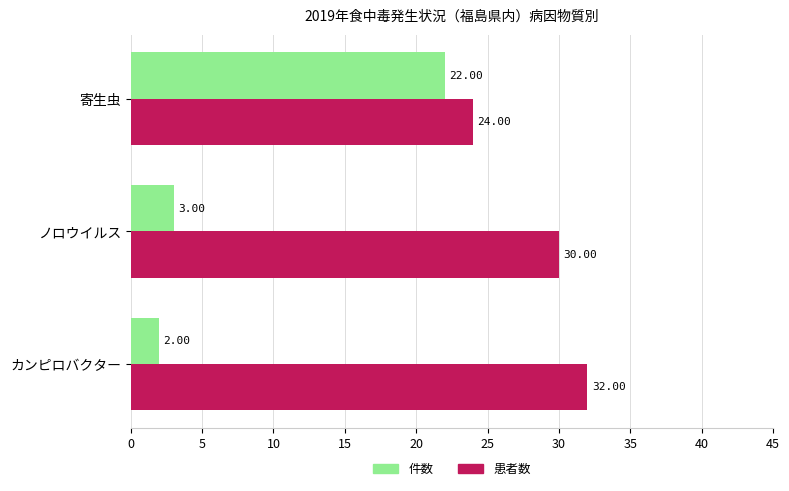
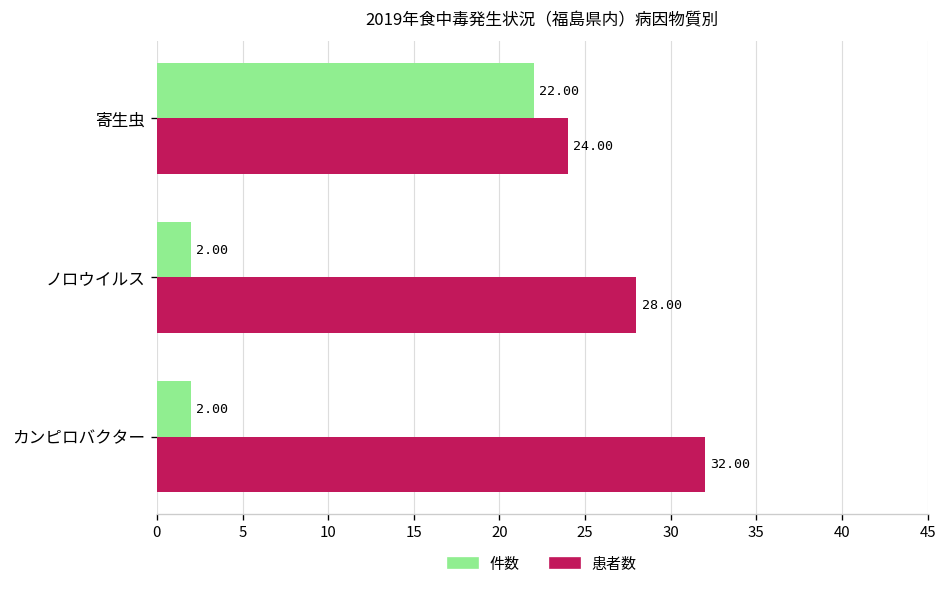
件数, ノロウイルス: 3.00 -> 2.00
患者数, ノロウイルス: 30.00 -> 28.00
